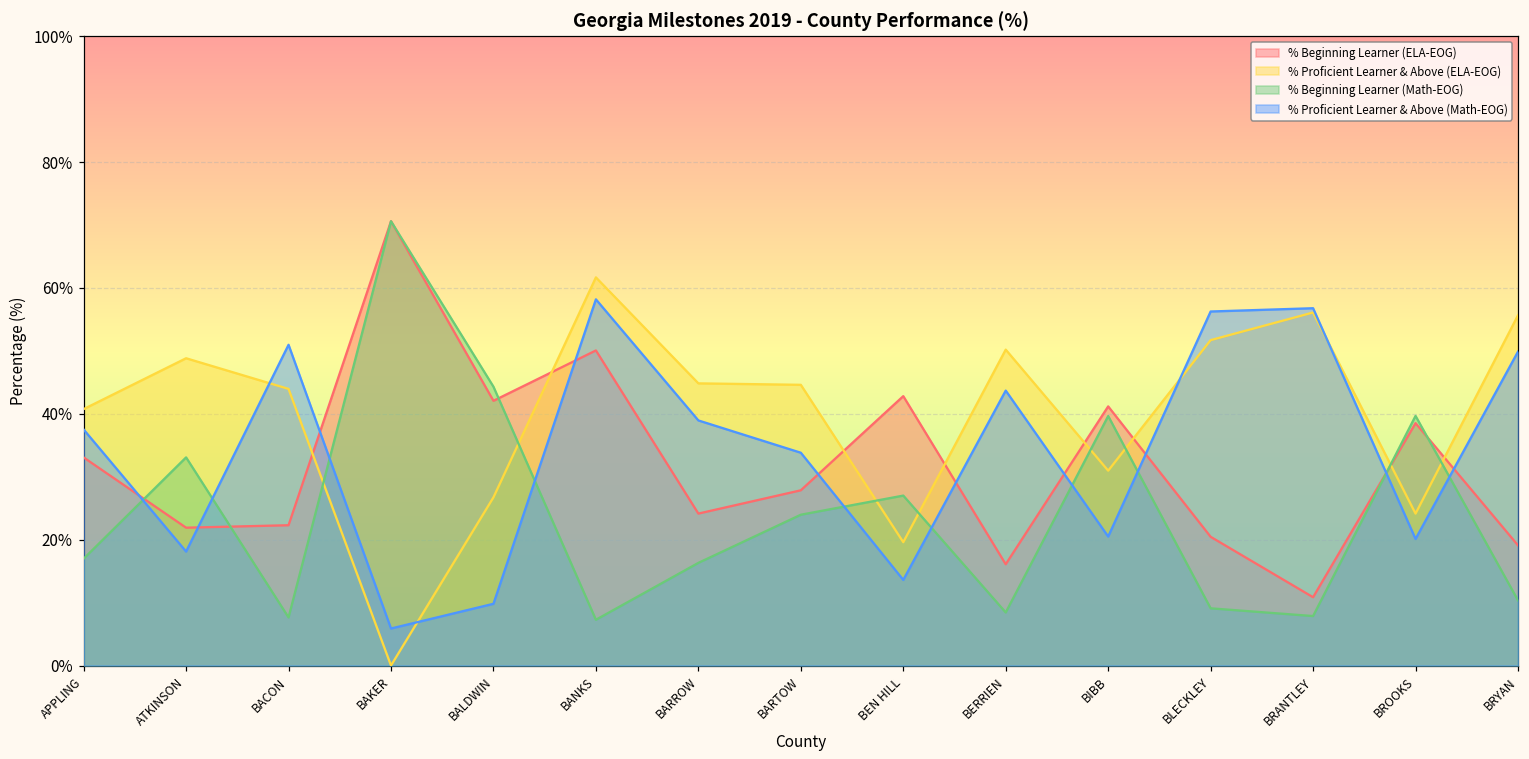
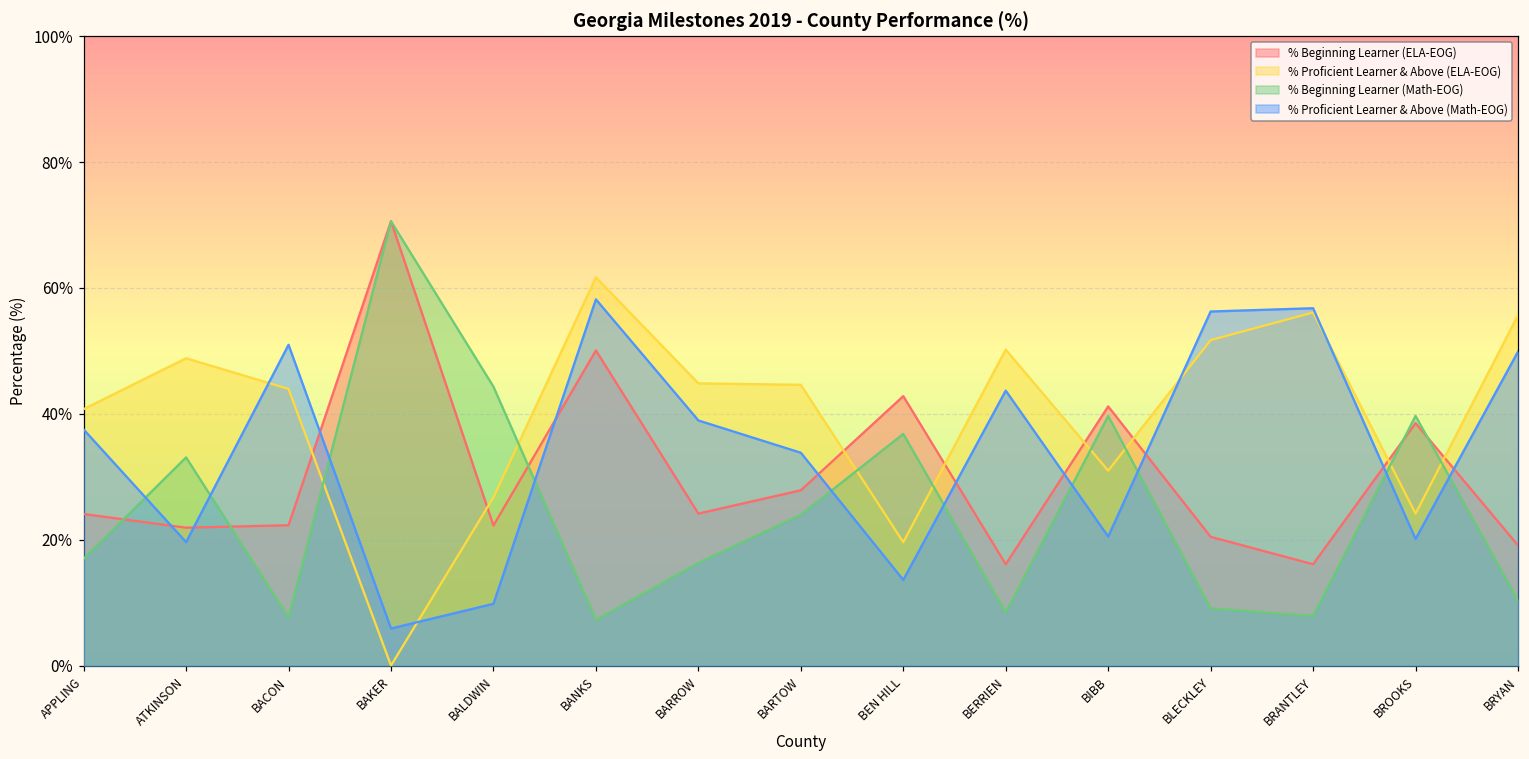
% Beginning Learner (ELA-EOG), APPLING: 33% -> 24%
% Proficient Learner & Above (Math-EOG), ATKINSON: 18% -> 20%
% Beginning Learner (ELA-EOG), BALDWIN: 42% -> 22%
% Beginning Learner (Math-EOG), BEN HILL: 27% -> 37%
% Beginning Learner (ELA-EOG), BRANTLEY: 11% -> 16%
